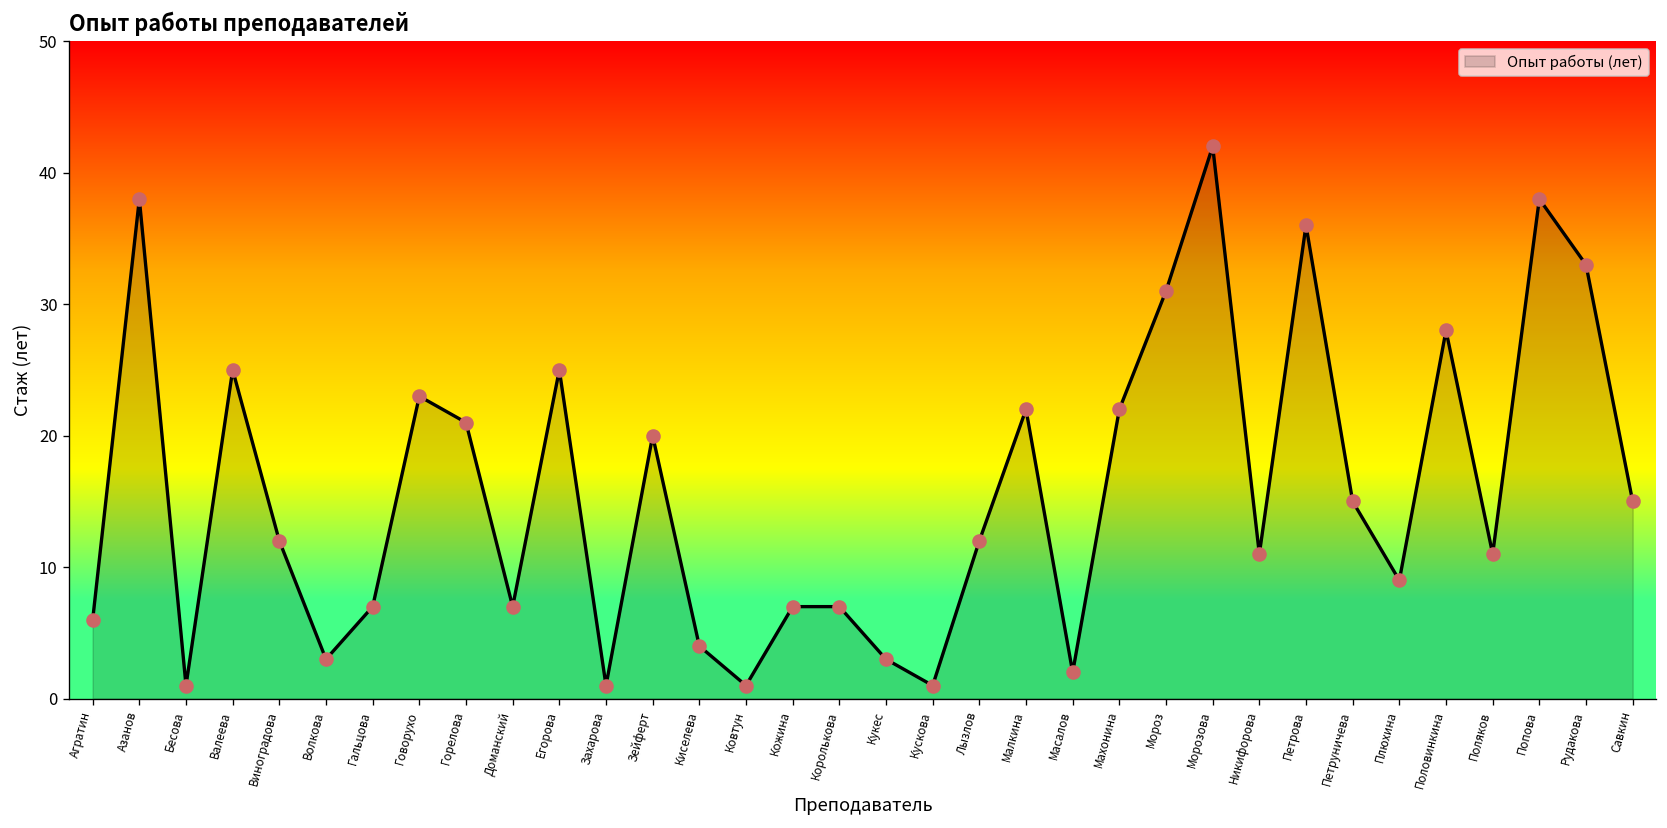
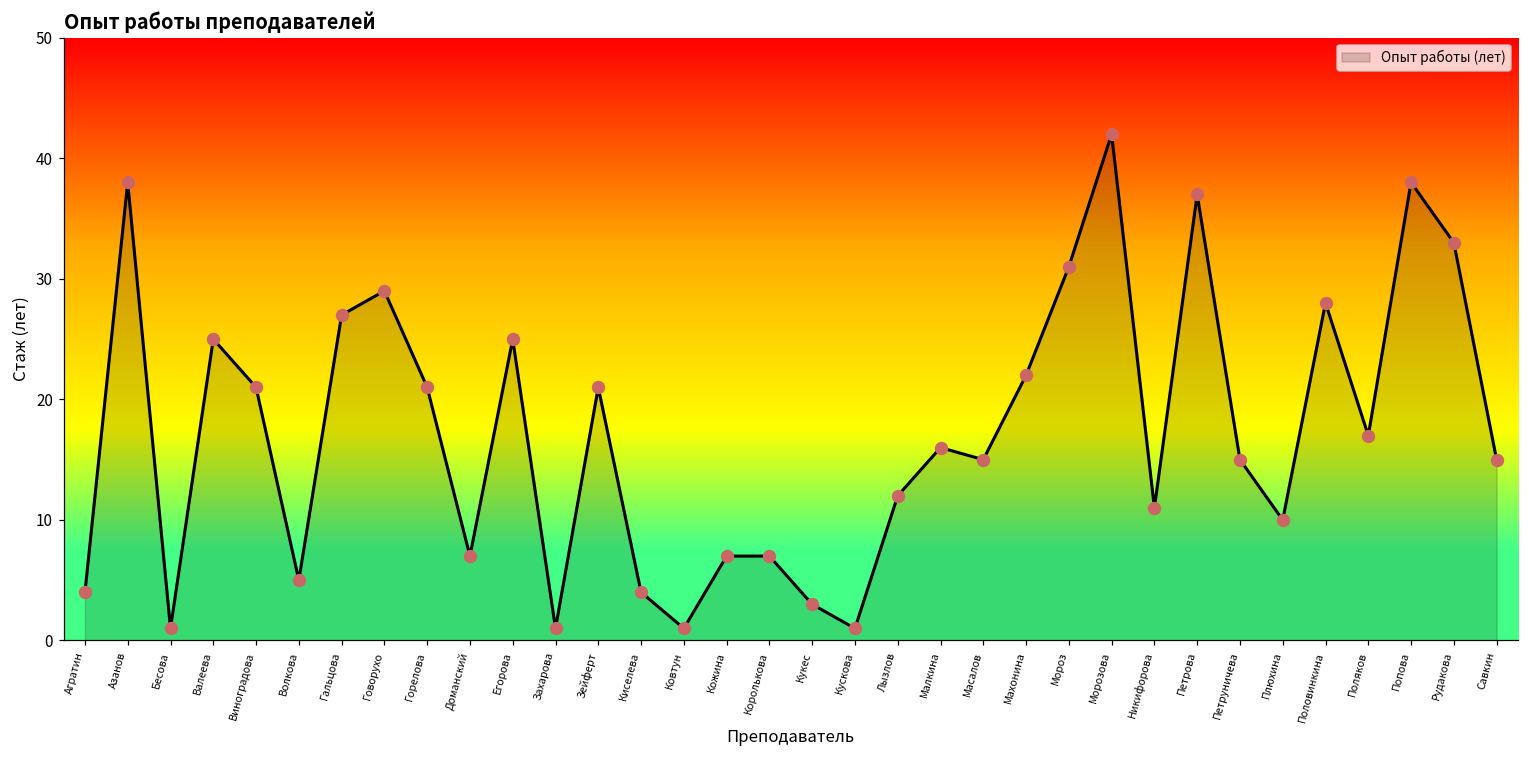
Агратин: 6 -> 4
Виноградова: 12 -> 21
Волкова: 3 -> 5
Гальцова: 7 -> 27
Говорухо: 23 -> 29
Зейферт: 20 -> 21
Малкина: 22 -> 16
Масалов: 2 -> 15
Петрова: 36 -> 37
Плюхина: 9 -> 10
Поляков: 11 -> 17
